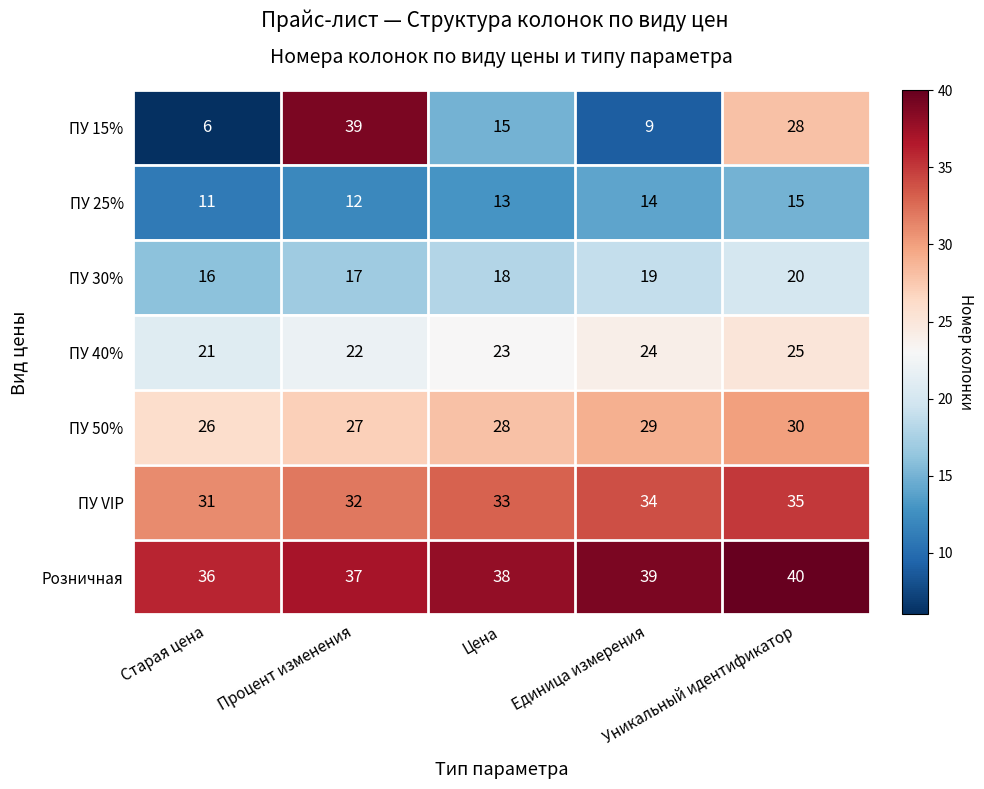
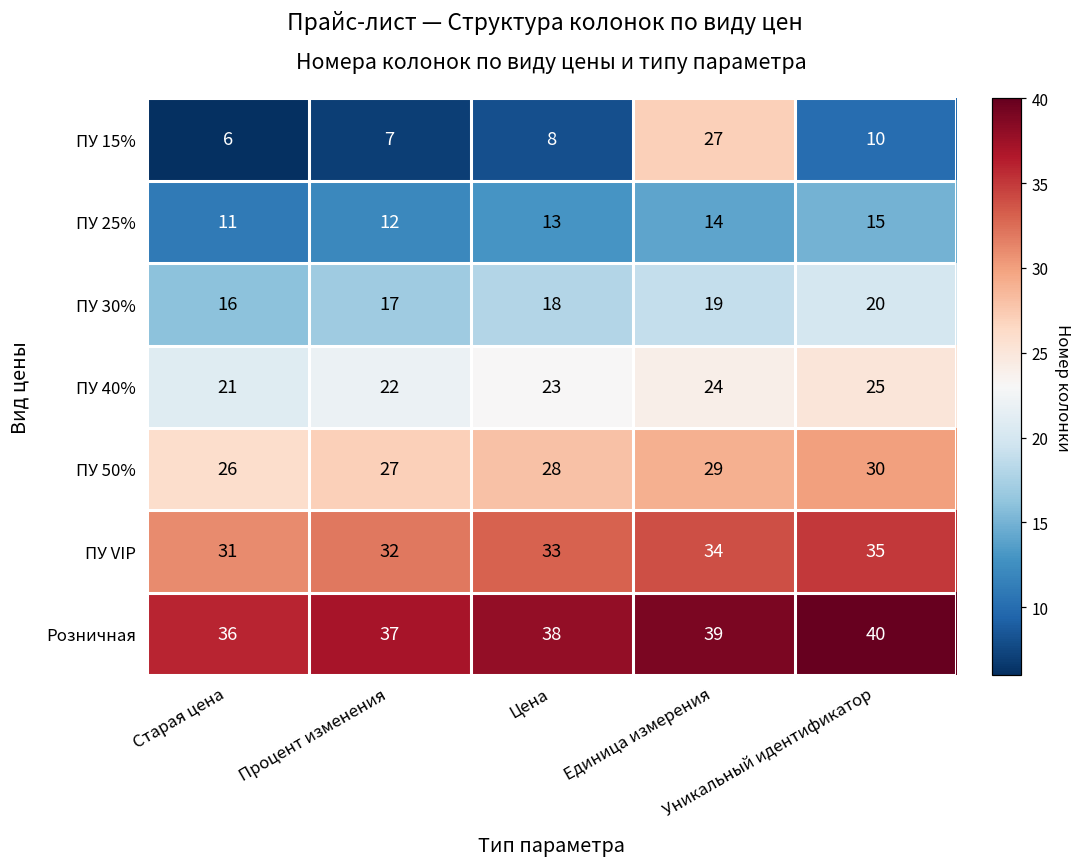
ПУ 15%, Процент изменения: 39 -> 7
ПУ 15%, Цена: 15 -> 8
ПУ 15%, Единица измерения: 9 -> 27
ПУ 15%, Уникальный идентификатор: 28 -> 10
